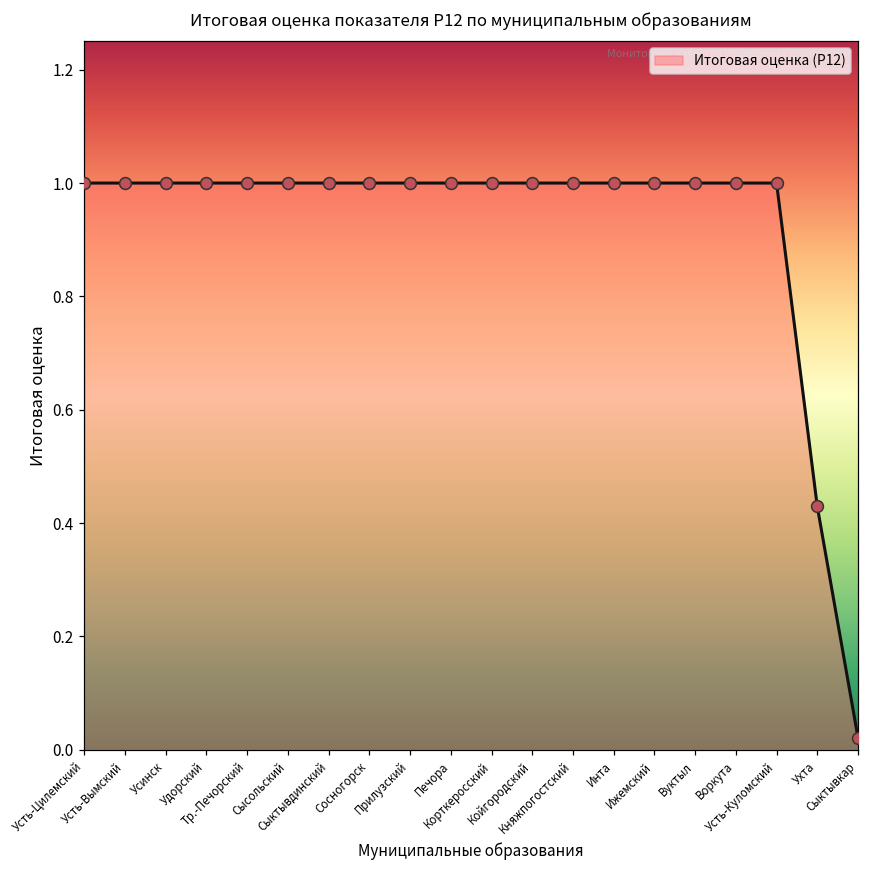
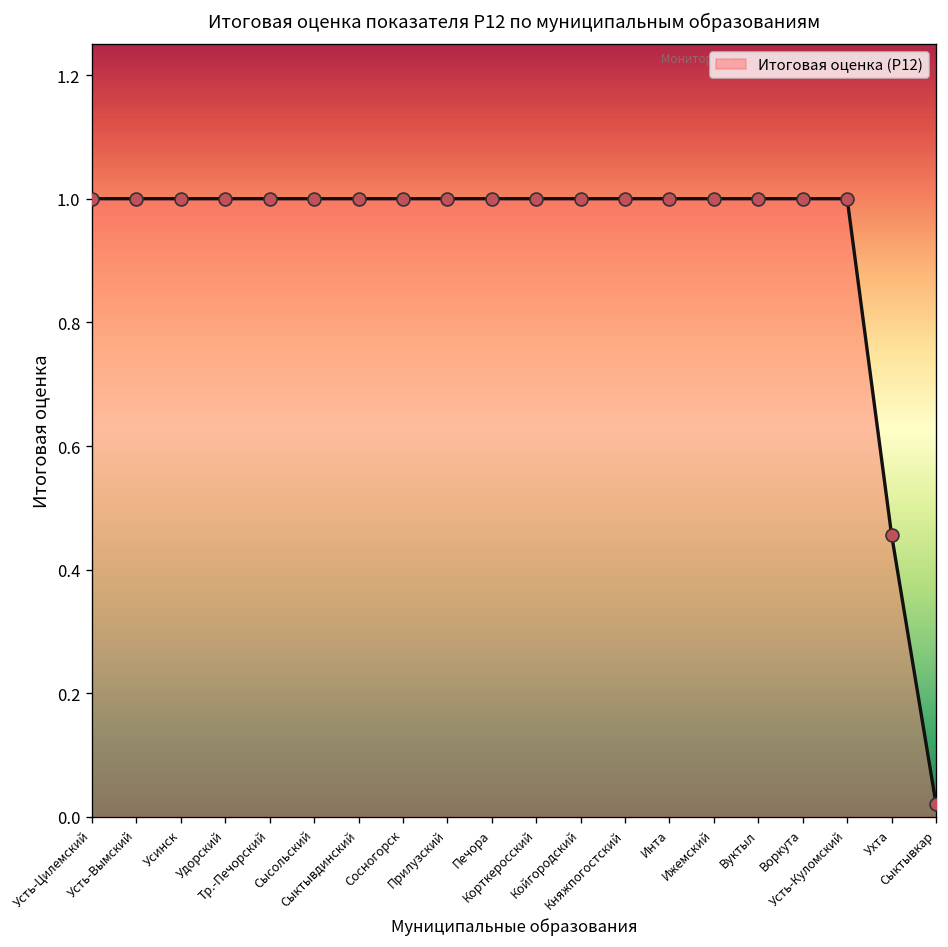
Ухта: 0.43 -> 0.46
